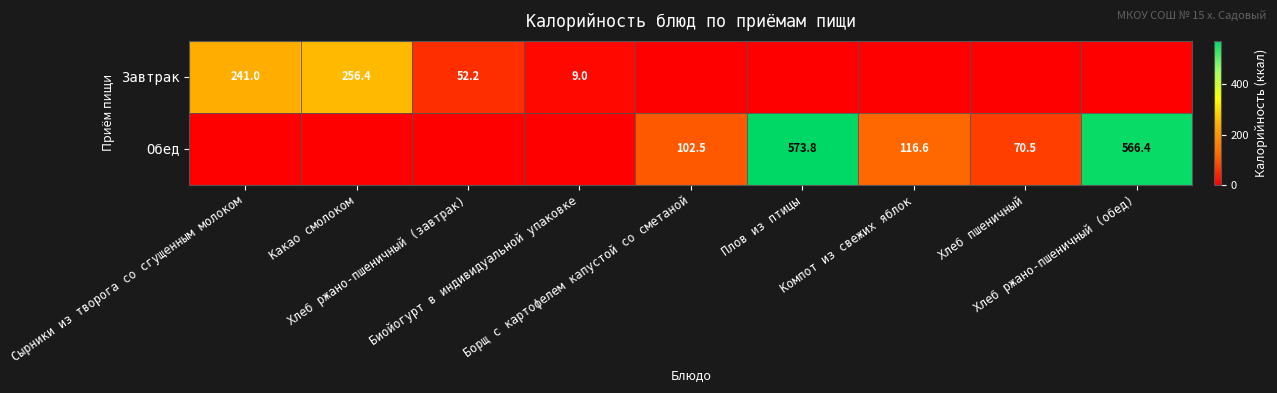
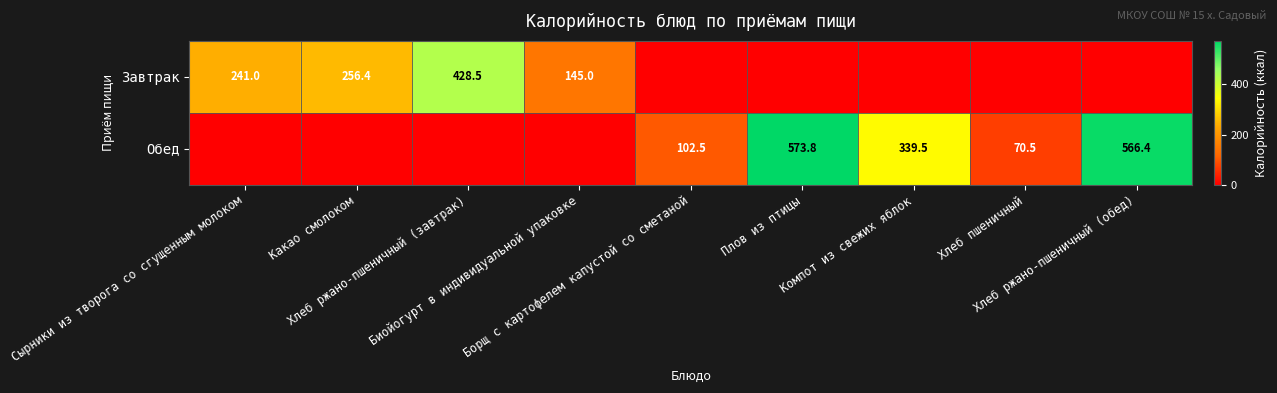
Завтрак, Хлеб ржано-пшеничный (завтрак): 52.2 -> 428.5
Завтрак, Биойогурт в индивидуальной упаковке: 9.0 -> 145.0
Обед, Компот из свежих яблок: 116.6 -> 339.5
